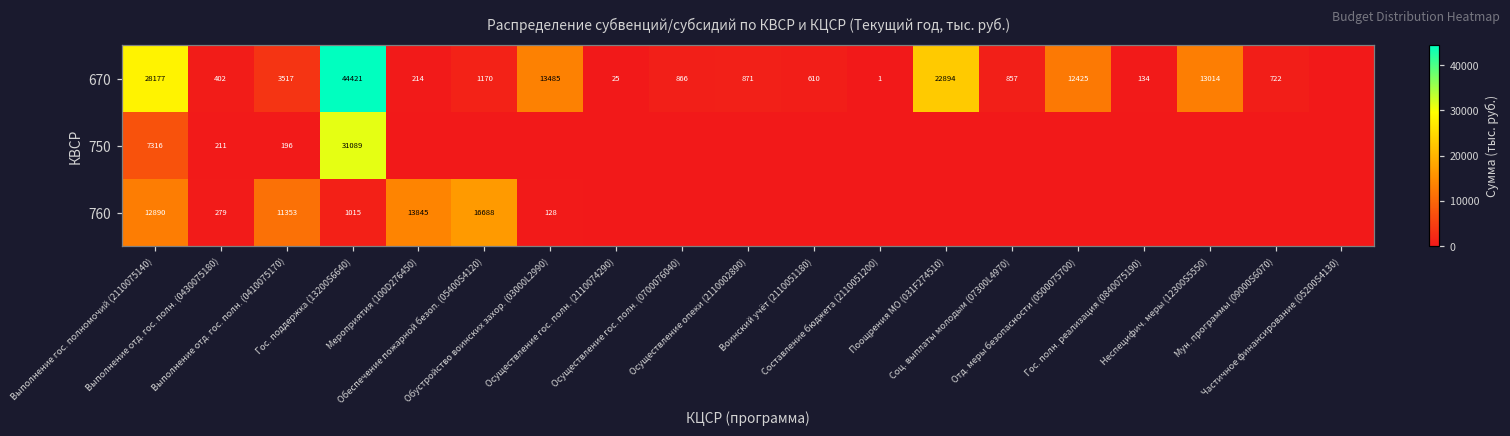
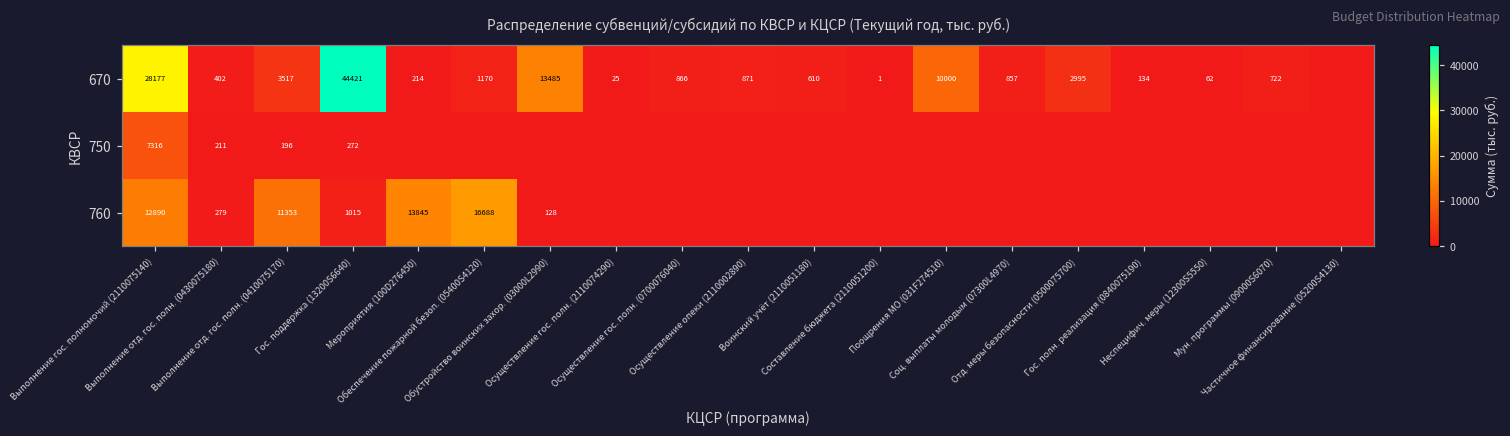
670, Поощрения МО (031F274510): 22894 -> 10000
670, Отд. меры безопасности (0500075700): 12425 -> 2995
670, Неспецифич. меры (12300S5550): 13014 -> 62
750, Гос. поддержка (13200S6640): 31089 -> 272
